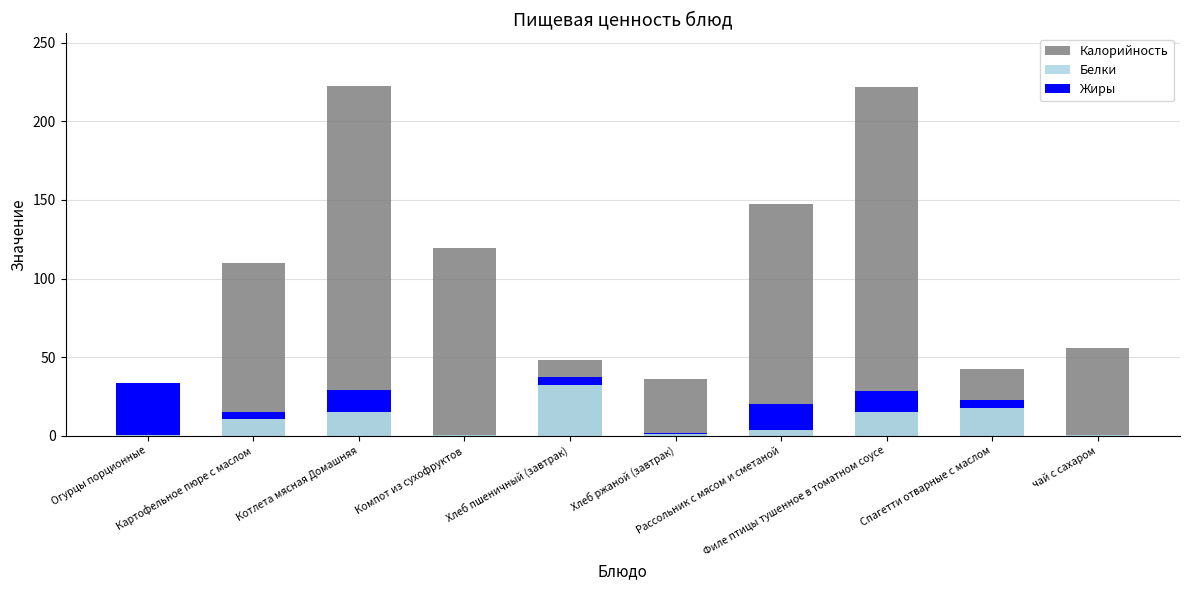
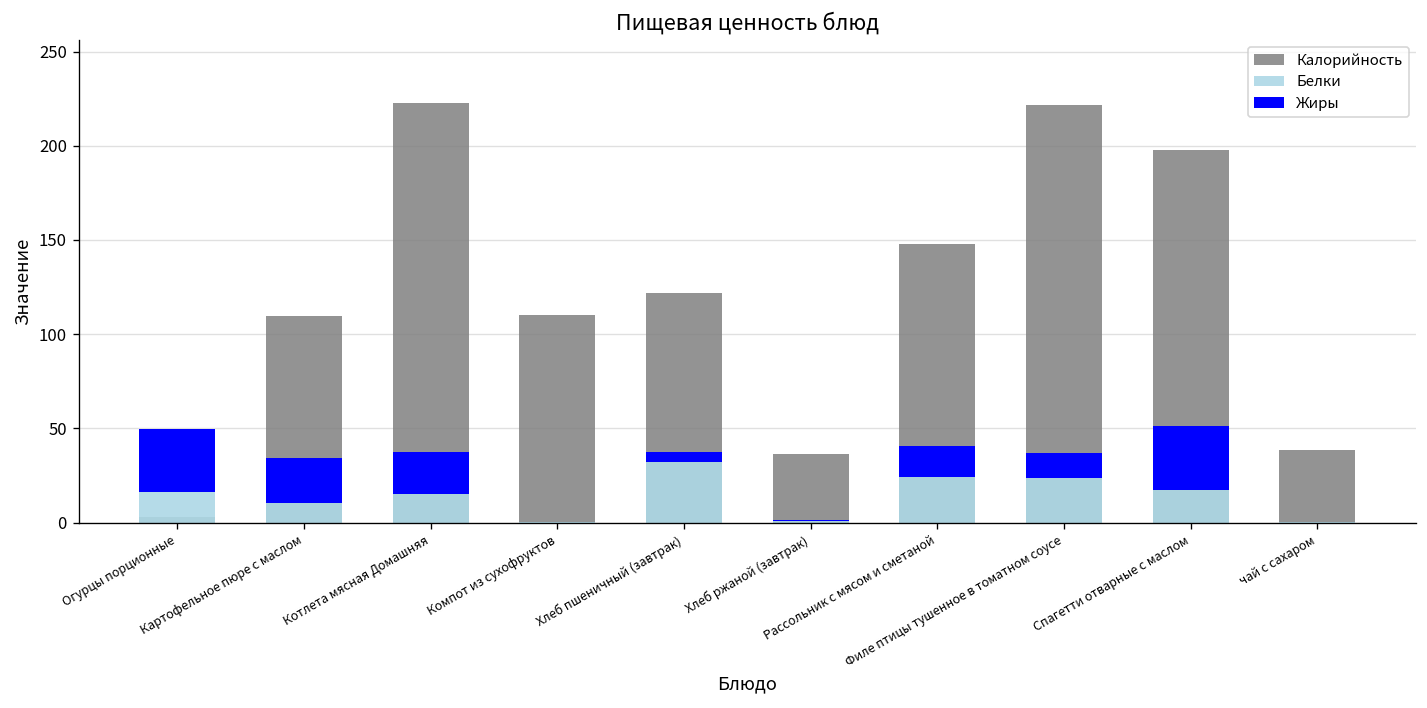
Белки, Огурцы порционные: 0 -> 16
Жиры, Картофельное пюре с маслом: 5 -> 24
Жиры, Котлета мясная Домашняя: 14 -> 22
Калорийность, Компот из сухофруктов: 120 -> 110
Калорийность, Хлеб пшеничный (завтрак): 48 -> 122
Белки, Рассольник с мясом и сметаной: 4 -> 24
Белки, Филе птицы тушенное в томатном соусе: 15 -> 24
Калорийность, Спагетти отварные с маслом: 42 -> 198
Жиры, Спагетти отварные с маслом: 5 -> 34
Калорийность, чай с сахаром: 56 -> 39
